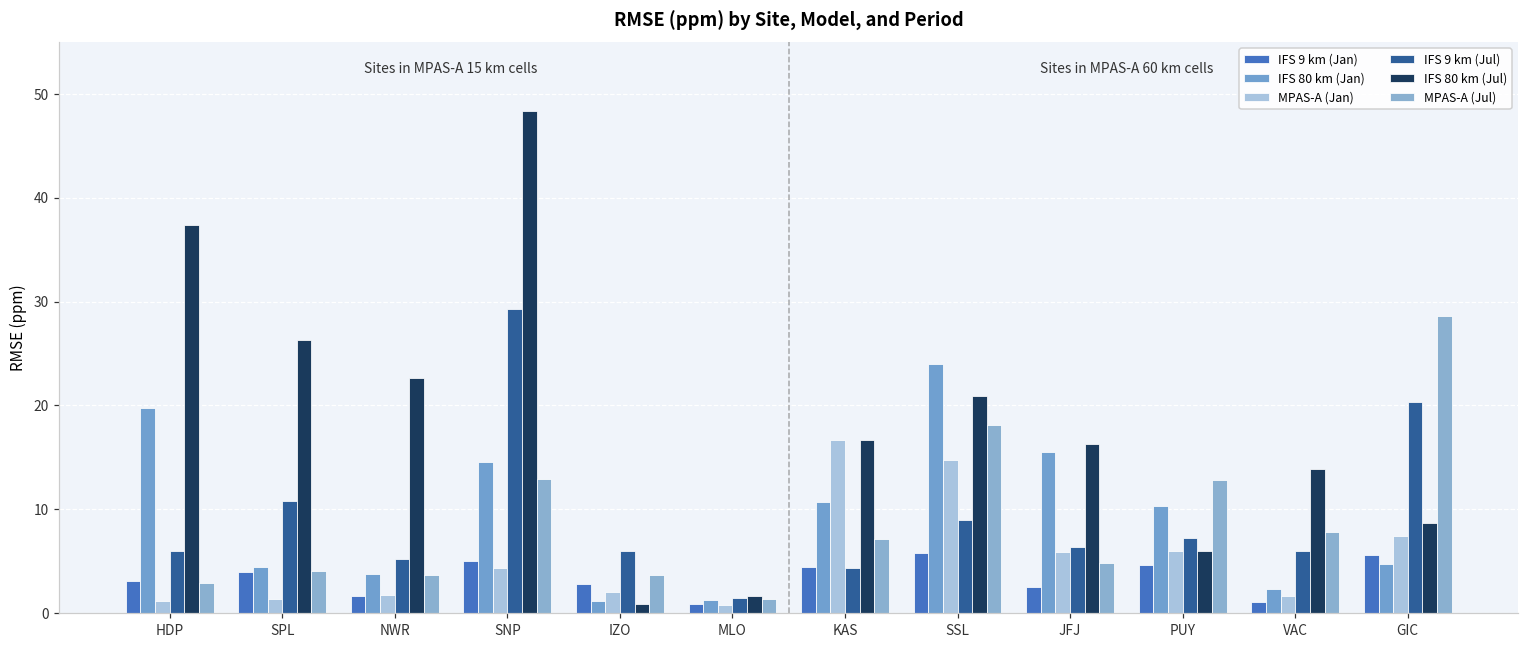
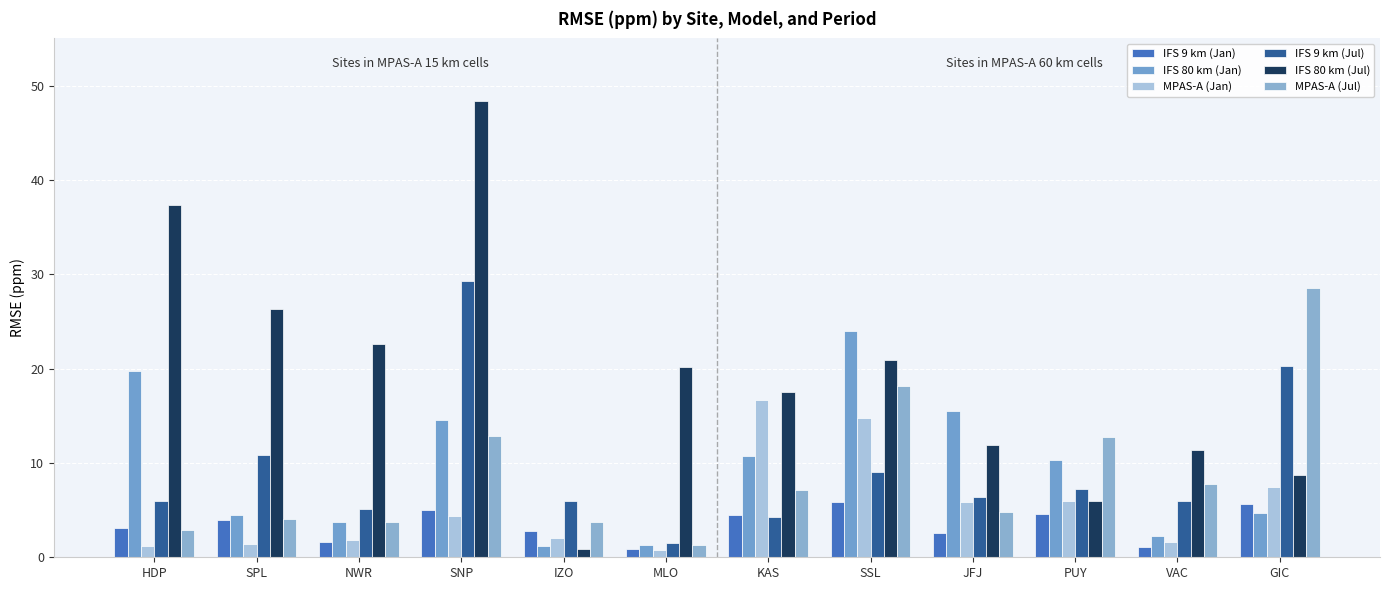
IFS 80 km (Jul), MLO: 2 -> 20
IFS 80 km (Jul), KAS: 17 -> 18
IFS 80 km (Jul), JFJ: 16 -> 12
IFS 80 km (Jul), VAC: 14 -> 11
